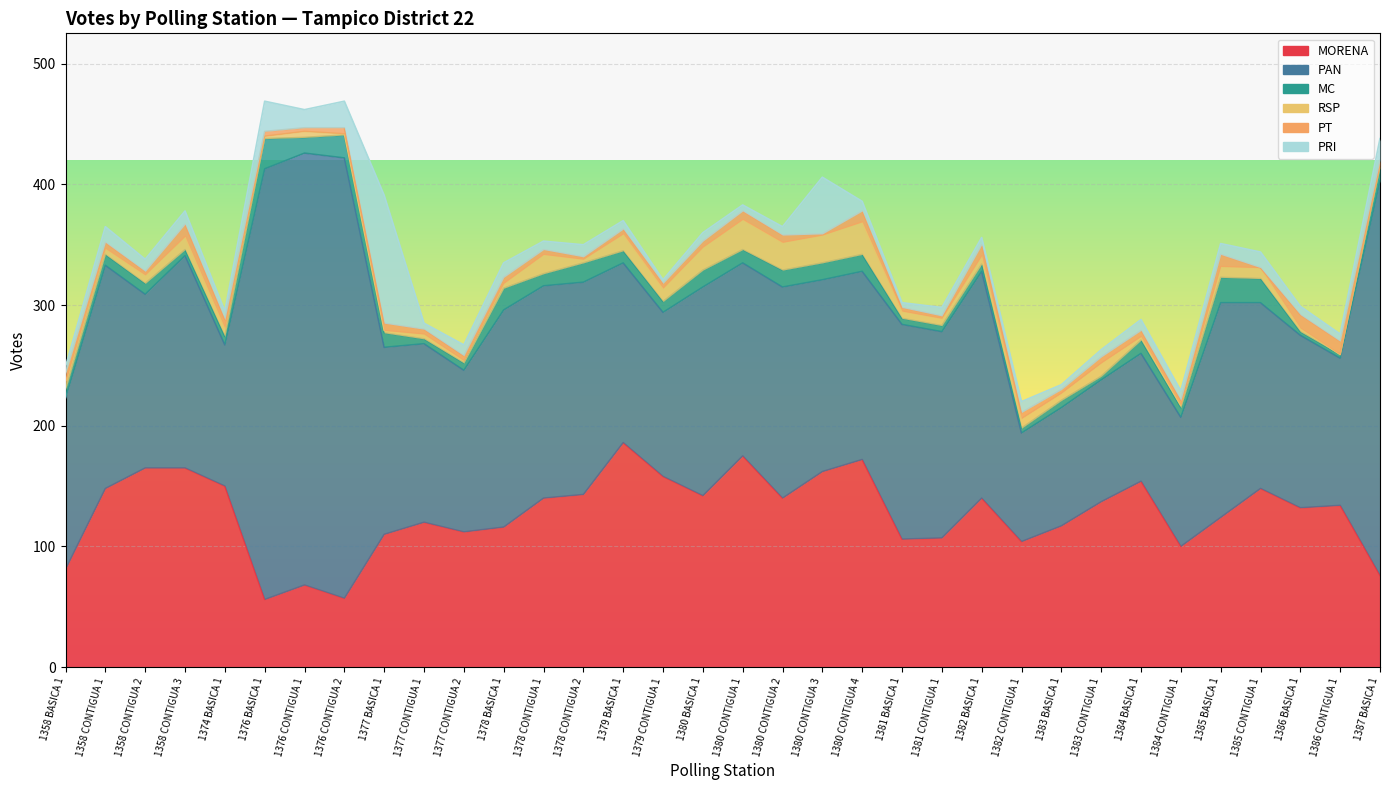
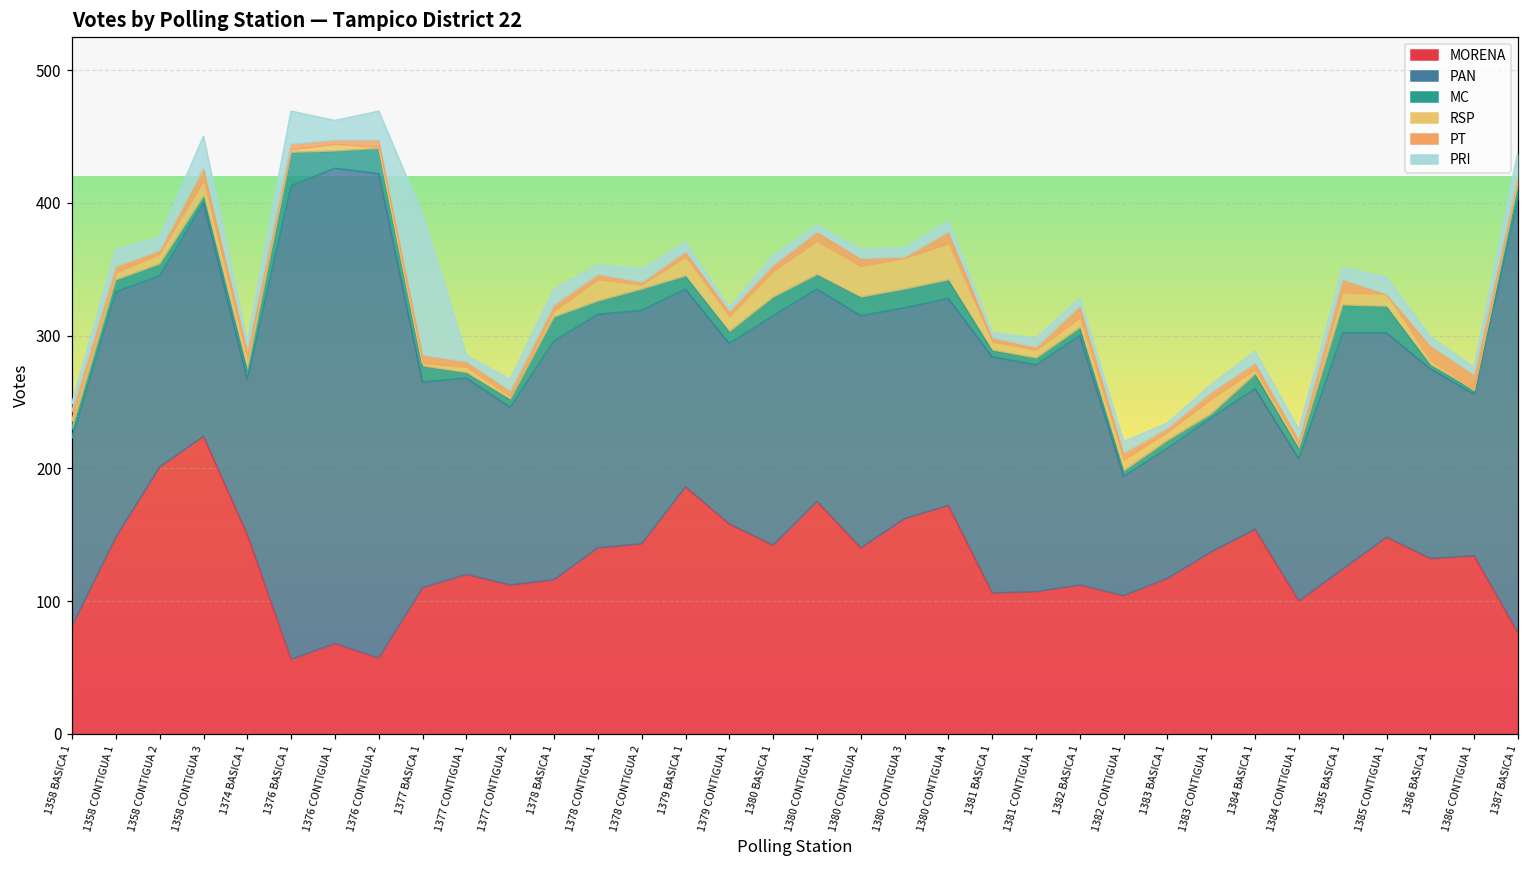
MORENA, 1358 CONTIGUA 2: 165 -> 201
MORENA, 1358 CONTIGUA 3: 165 -> 224
PRI, 1358 CONTIGUA 3: 11 -> 24
PRI, 1380 CONTIGUA 3: 47 -> 7
MORENA, 1382 BASICA 1: 140 -> 112
